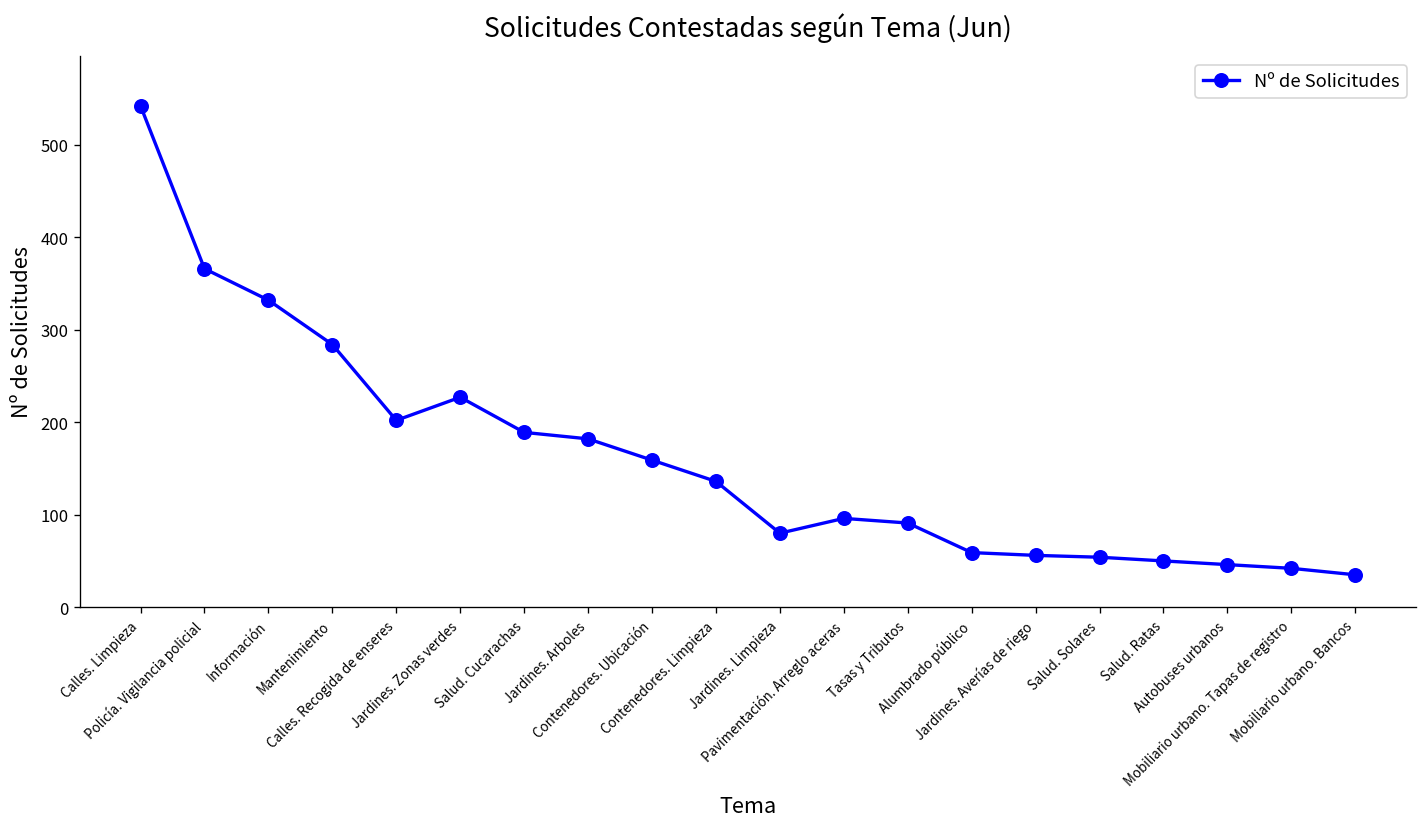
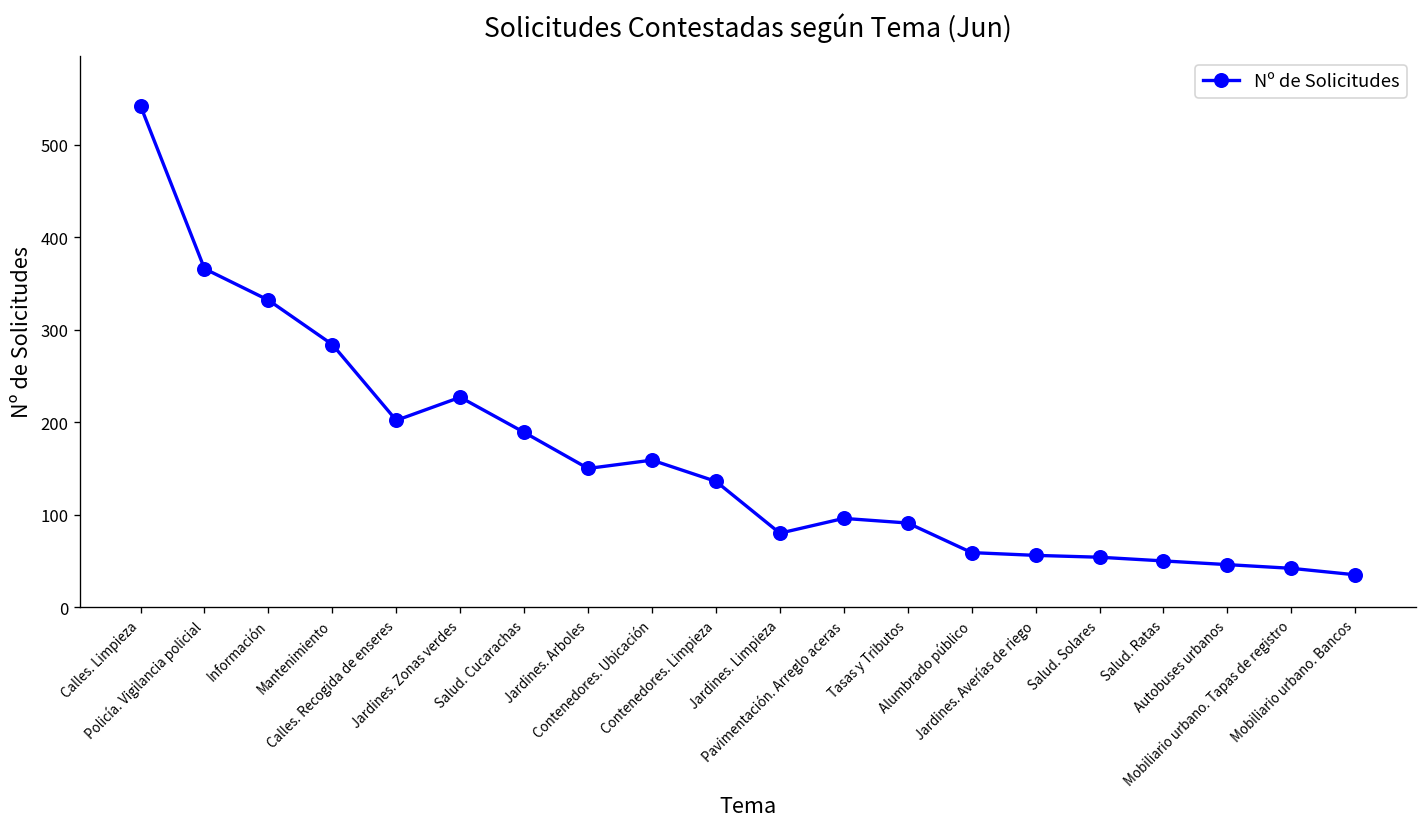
Jardines. Arboles: 180 -> 150
